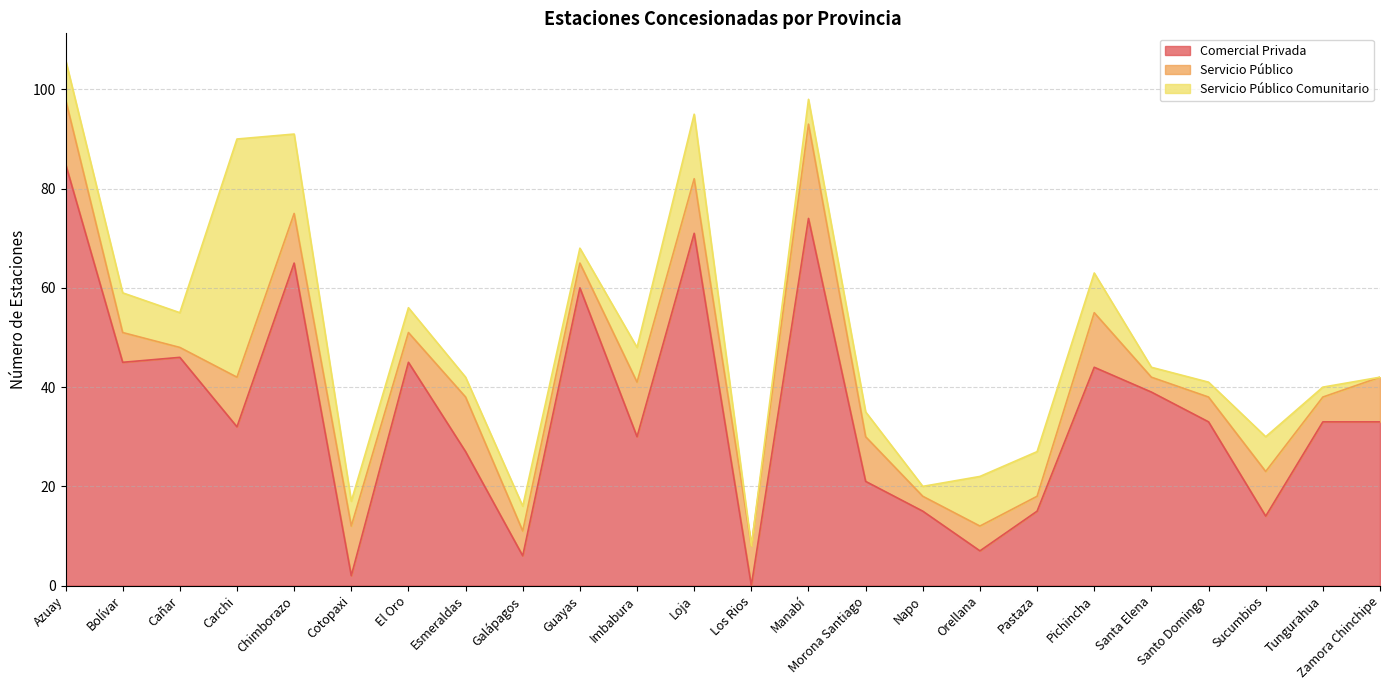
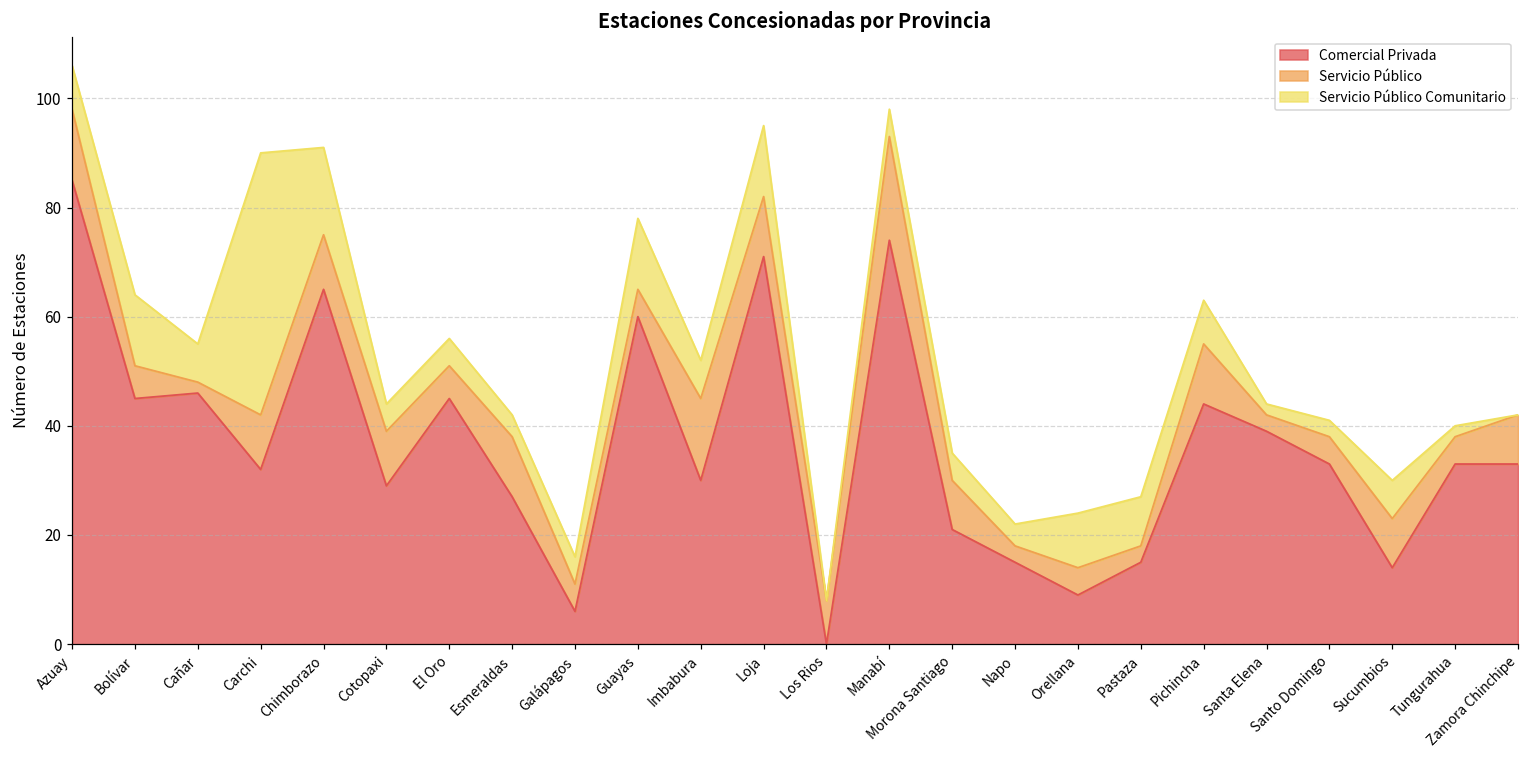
Servicio Público Comunitario, Bolívar: 8 -> 13
Comercial Privada, Cotopaxi: 2 -> 29
Servicio Público Comunitario, Guayas: 3 -> 13
Servicio Público, Imbabura: 11 -> 15
Servicio Público Comunitario, Napo: 2 -> 4
Comercial Privada, Orellana: 7 -> 9
